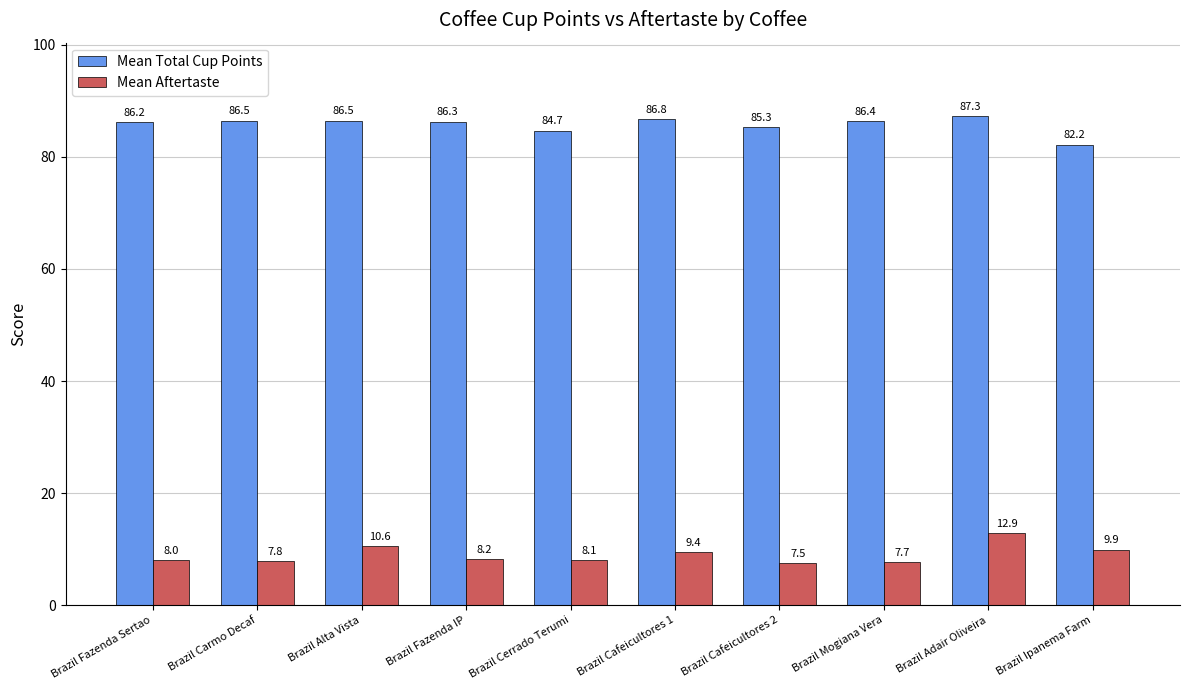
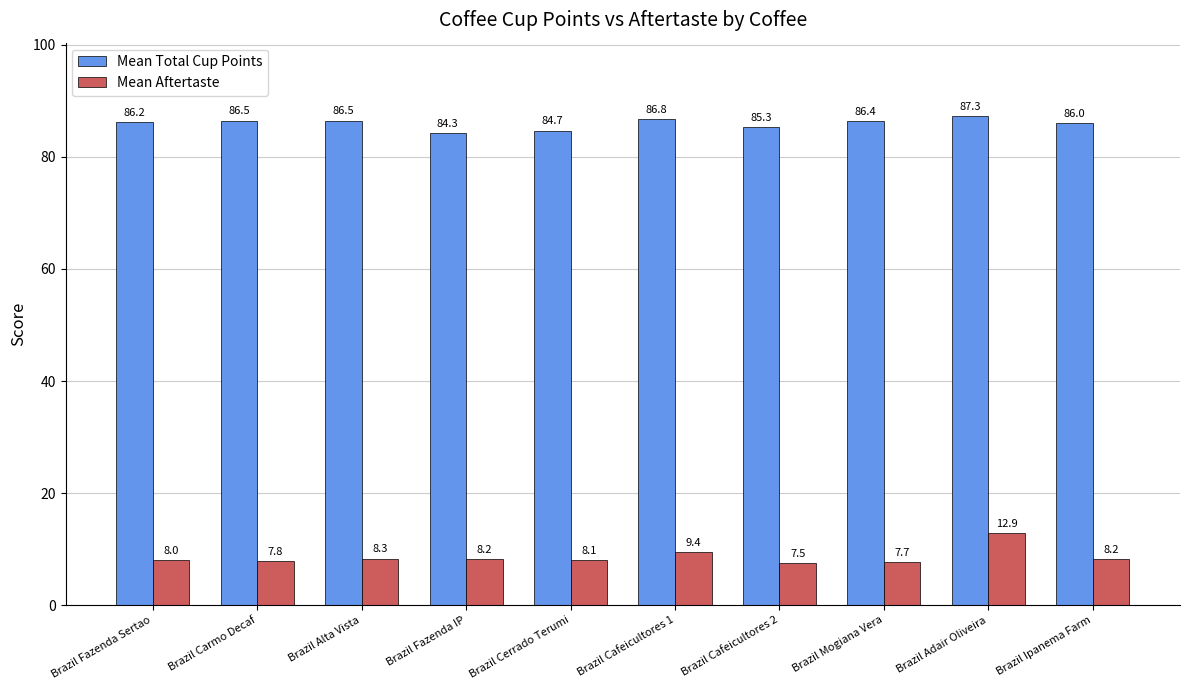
Mean Aftertaste, Brazil Alta Vista: 10.6 -> 8.3
Mean Total Cup Points, Brazil Fazenda IP: 86.3 -> 84.3
Mean Total Cup Points, Brazil Ipanema Farm: 82.2 -> 86.0
Mean Aftertaste, Brazil Ipanema Farm: 9.9 -> 8.2
